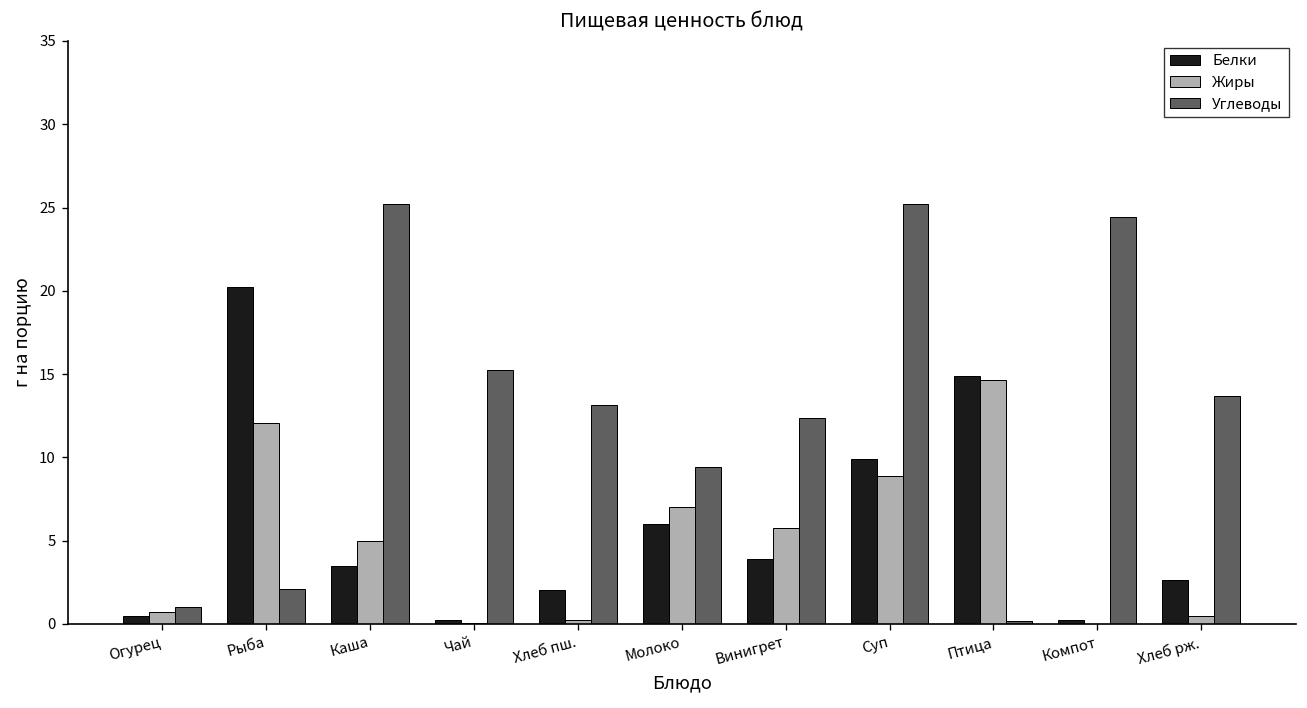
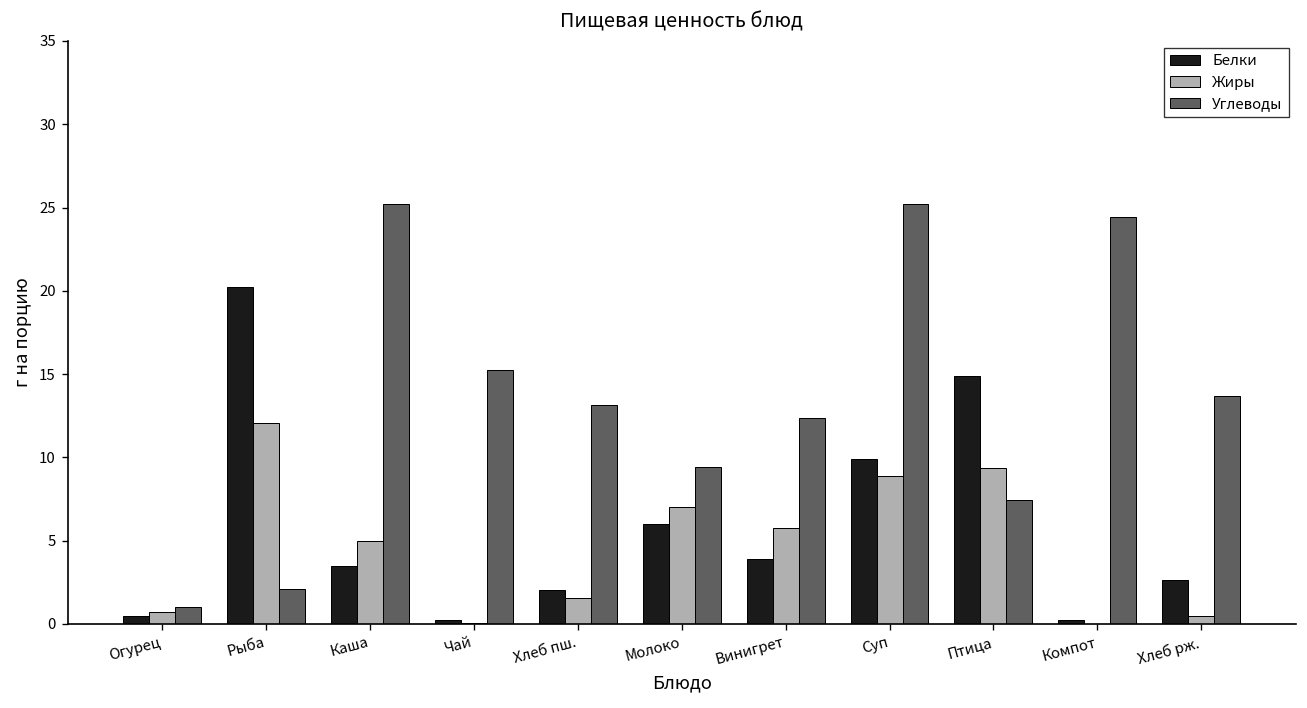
Жиры, Хлеб пш.: 0.2 -> 1.5
Жиры, Птица: 14.6 -> 9.4
Углеводы, Птица: 0.2 -> 7.4
